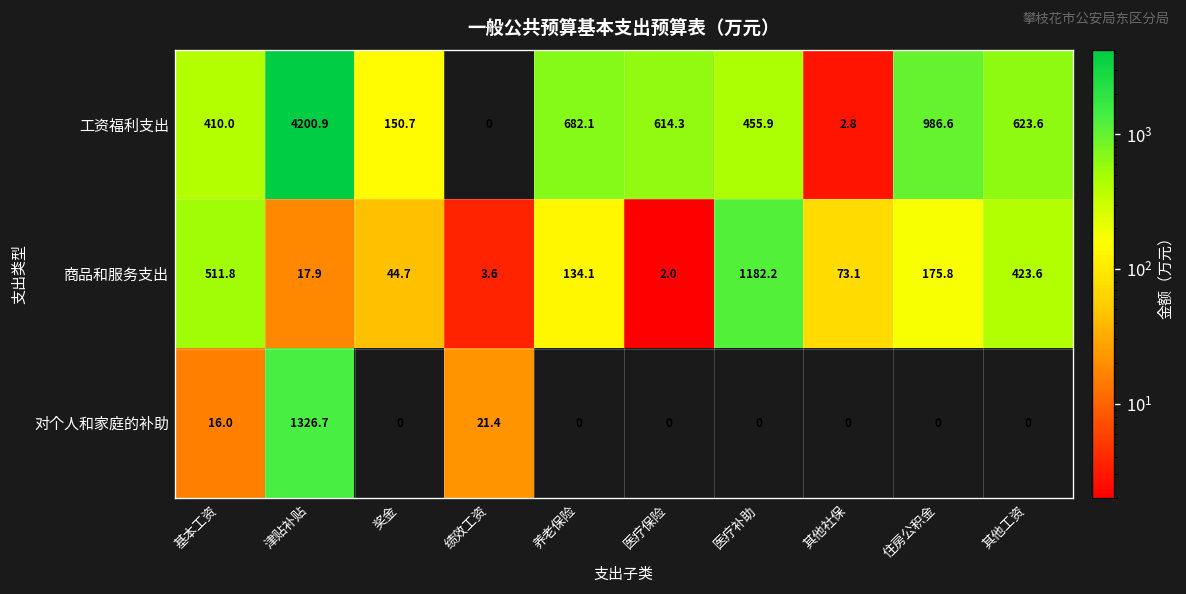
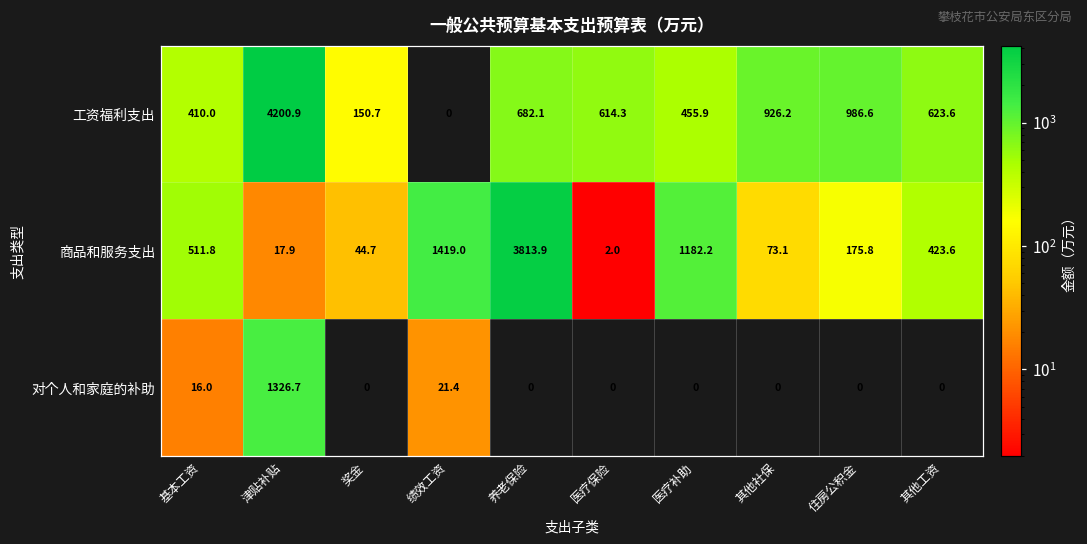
工资福利支出, 其他社保: 2.8 -> 926.2
商品和服务支出, 绩效工资: 3.6 -> 1419.0
商品和服务支出, 养老保险: 134.1 -> 3813.9
